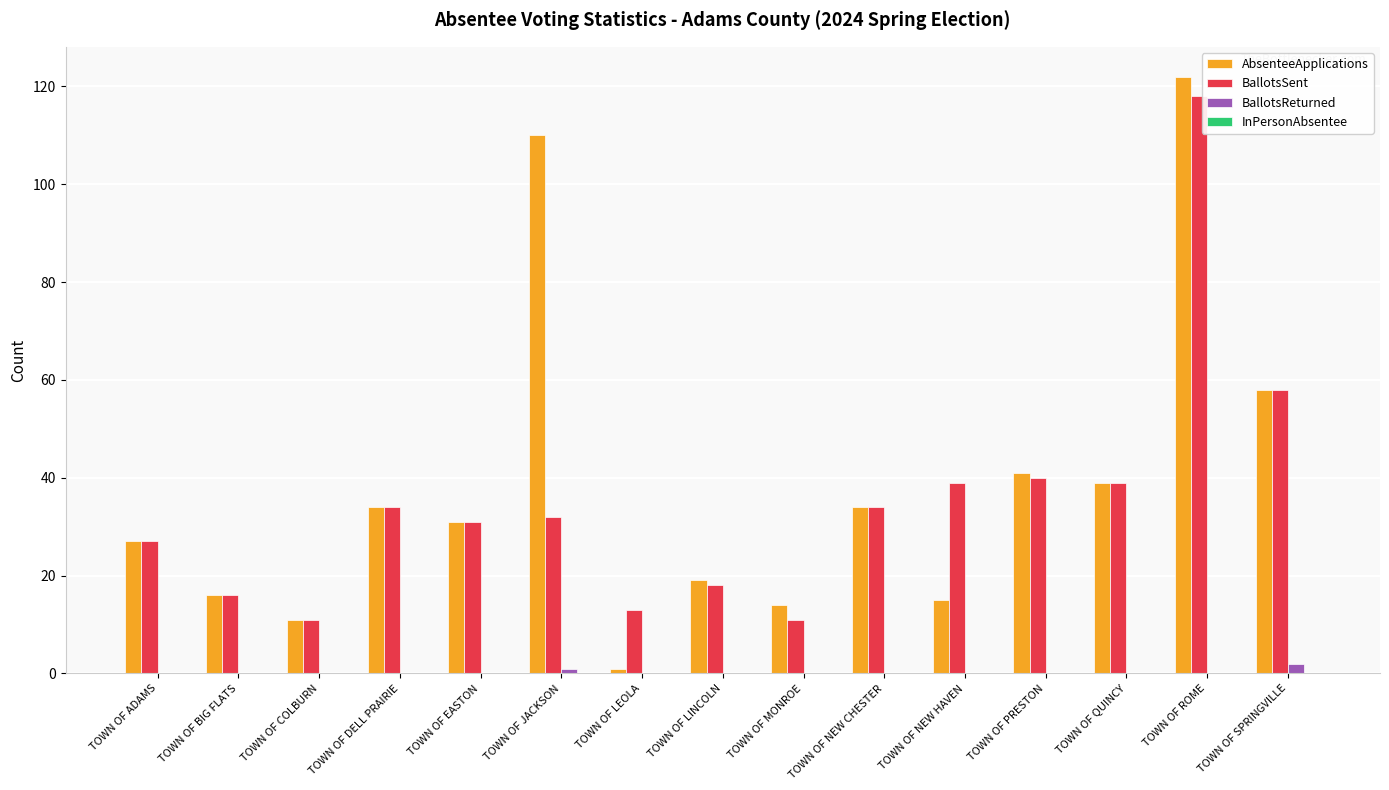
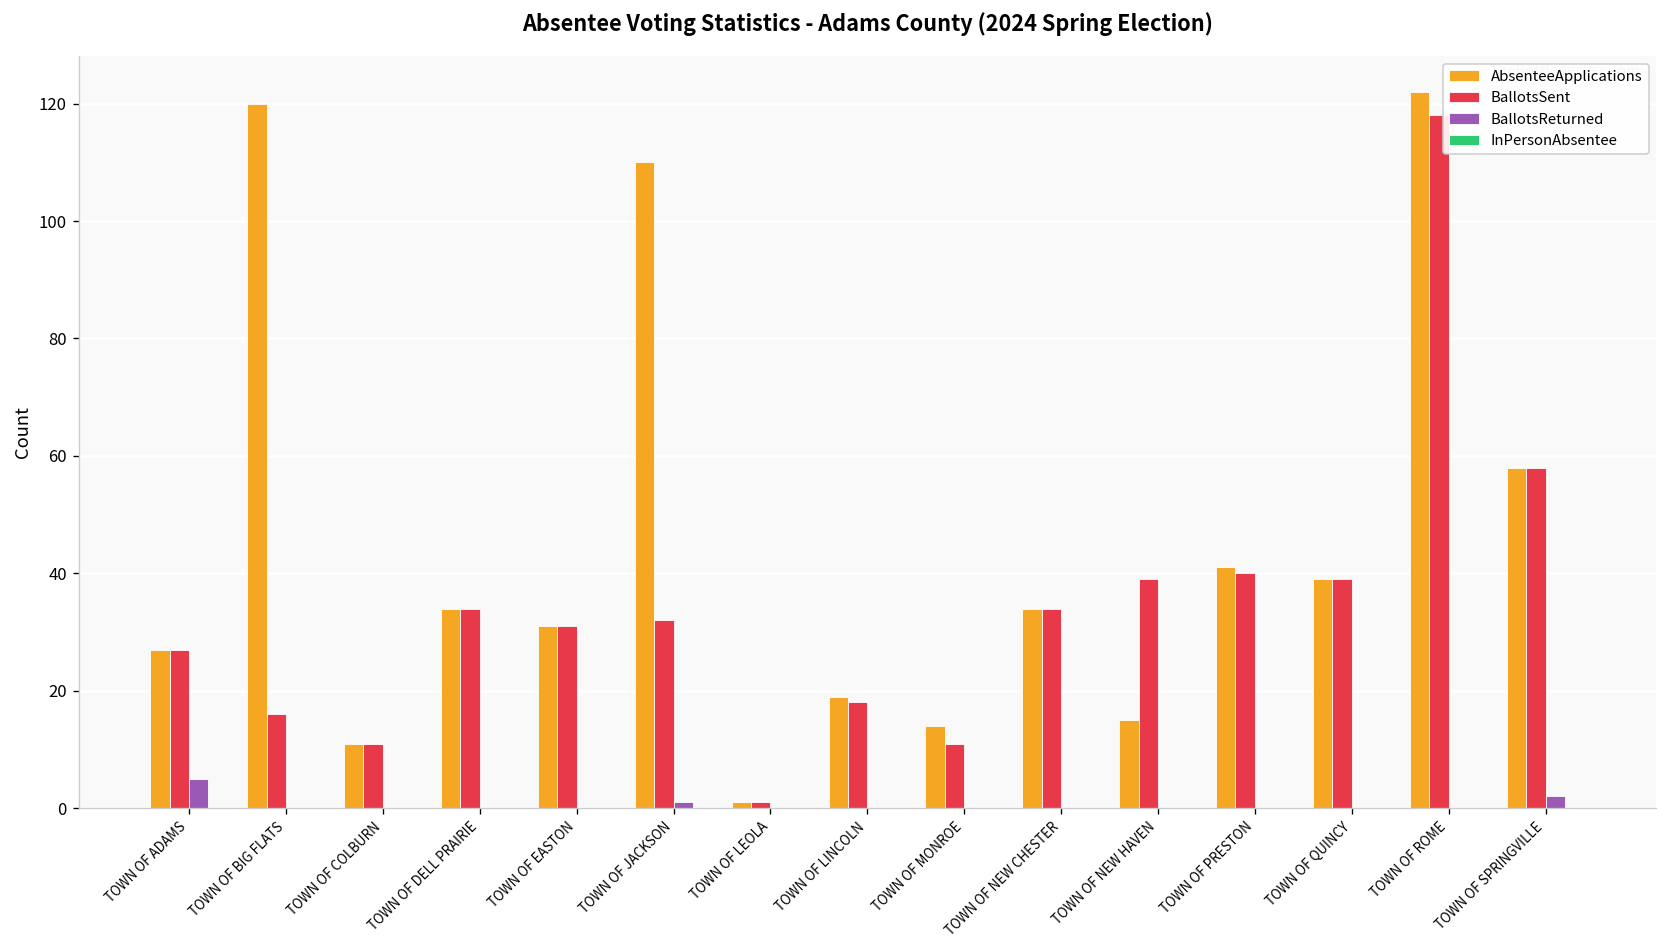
BallotsReturned, TOWN OF ADAMS: 0 -> 5
AbsenteeApplications, TOWN OF BIG FLATS: 16 -> 120
BallotsSent, TOWN OF LEOLA: 13 -> 1
